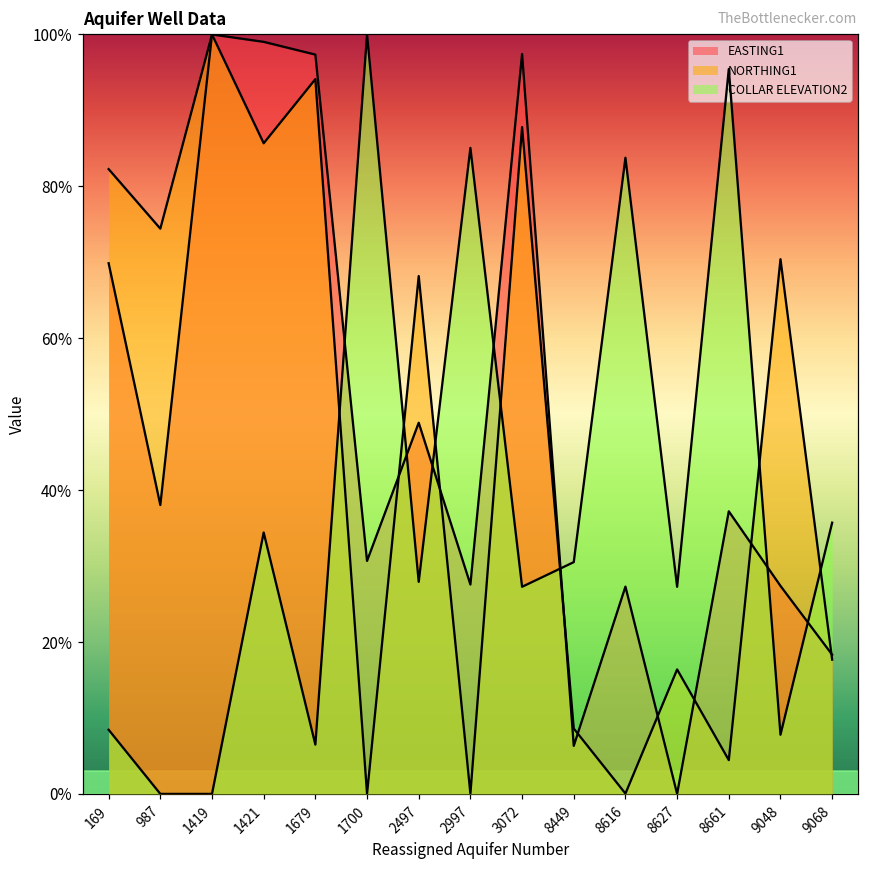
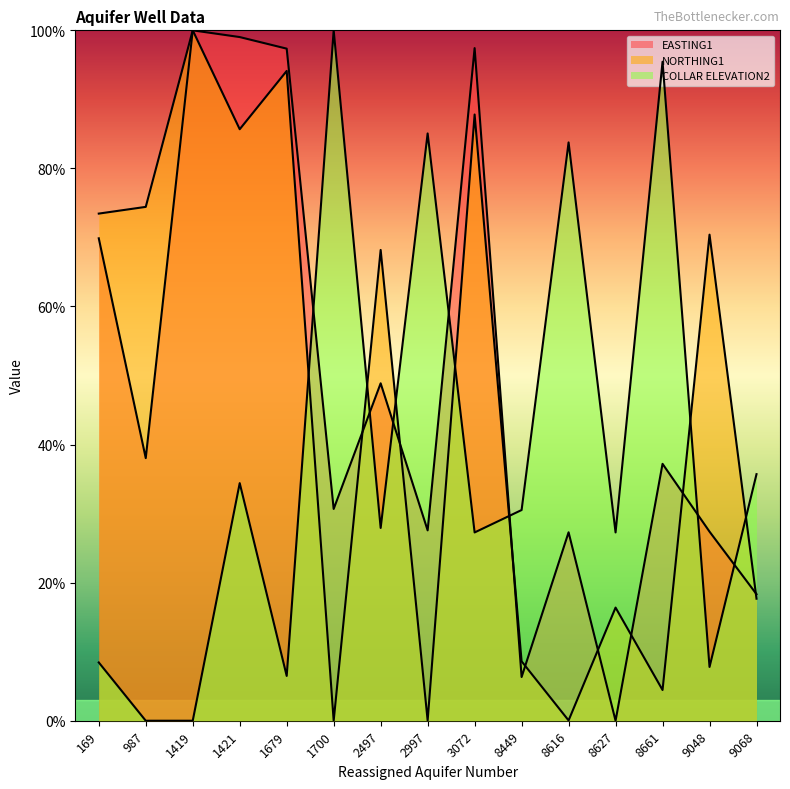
NORTHING1, 169: 82% -> 73%
